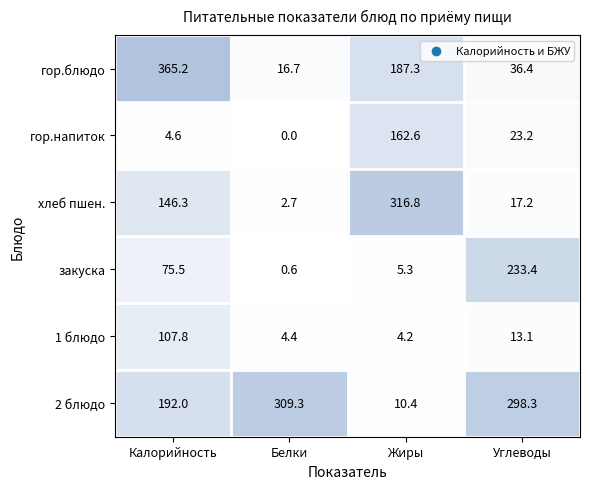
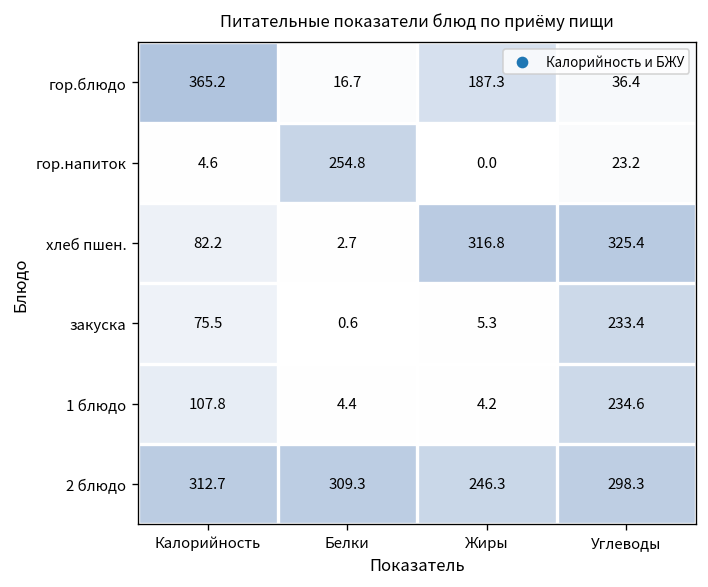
гор.напиток, Белки: 0.0 -> 254.8
гор.напиток, Жиры: 162.6 -> 0.0
хлеб пшен., Калорийность: 146.3 -> 82.2
хлеб пшен., Углеводы: 17.2 -> 325.4
1 блюдо, Углеводы: 13.1 -> 234.6
2 блюдо, Калорийность: 192.0 -> 312.7
2 блюдо, Жиры: 10.4 -> 246.3
